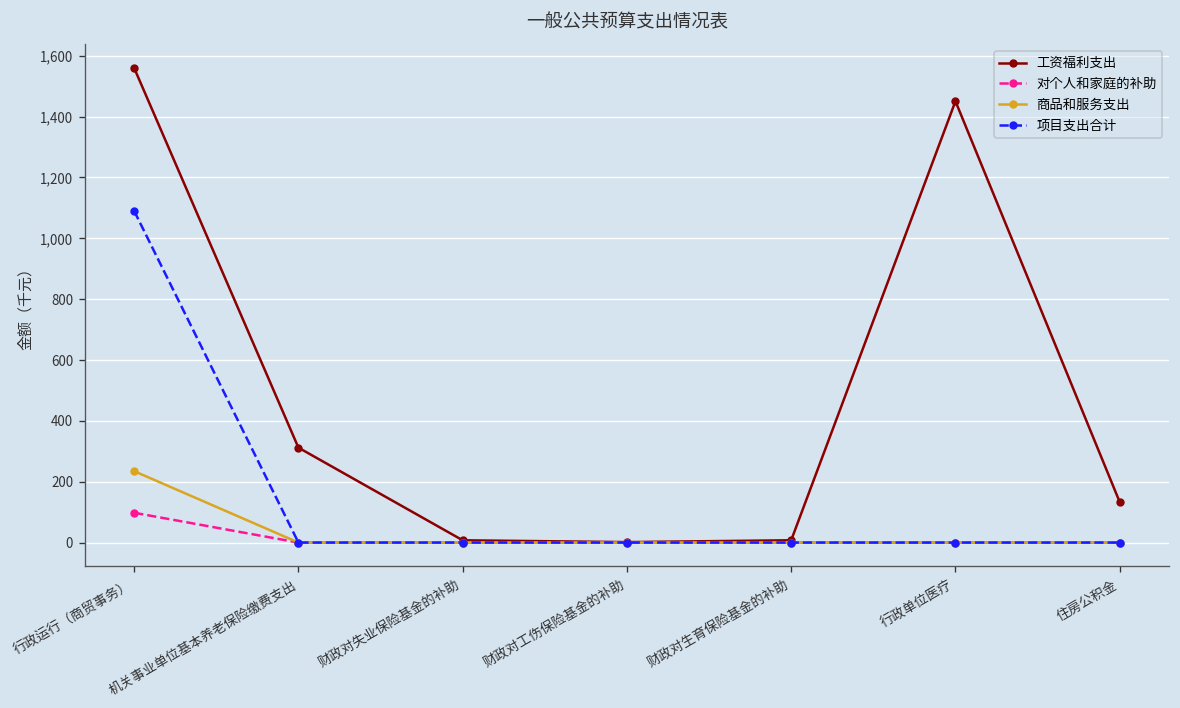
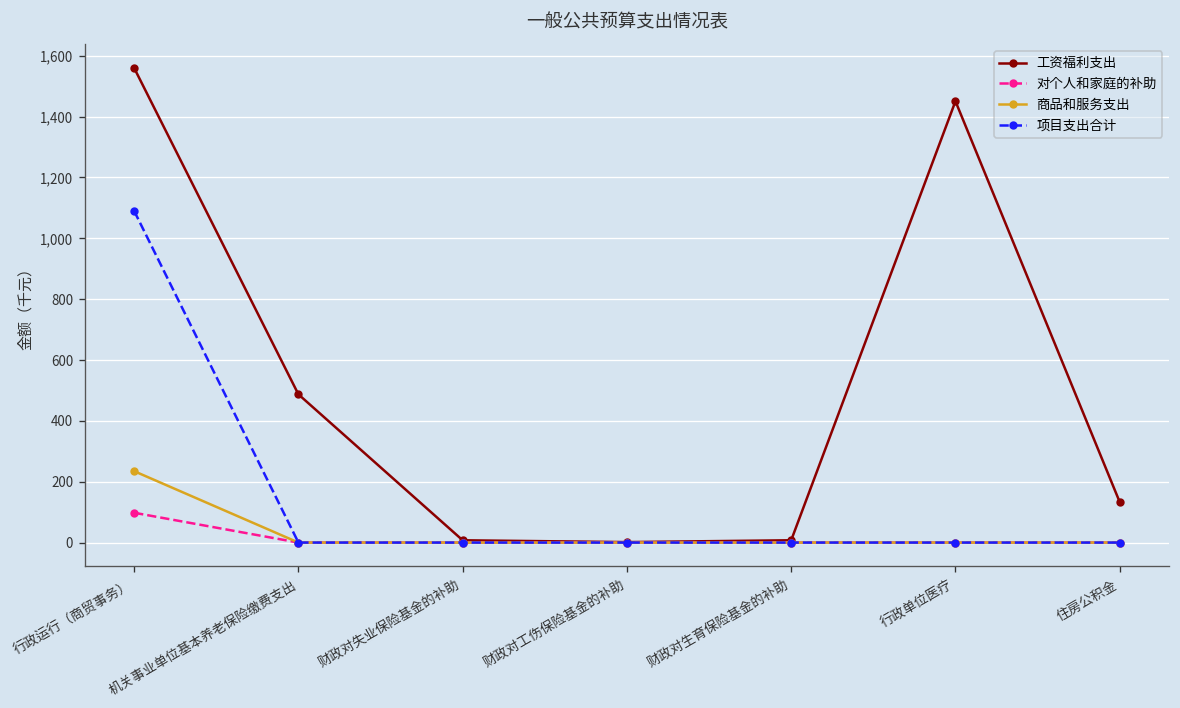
工资福利支出, 机关事业单位基本养老保险缴费支出: 310 -> 490
